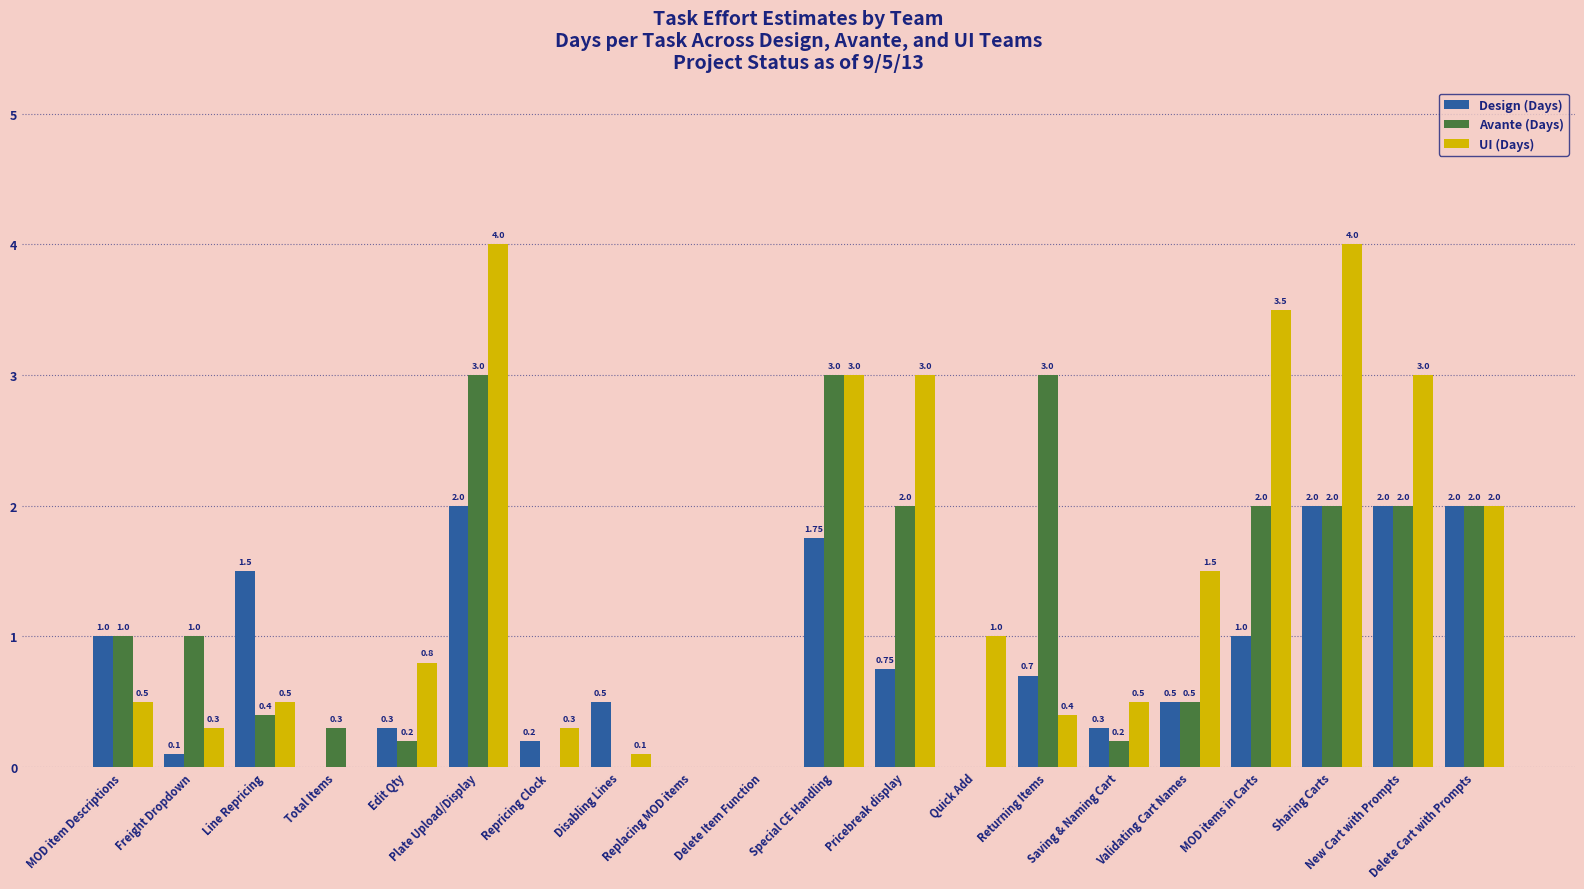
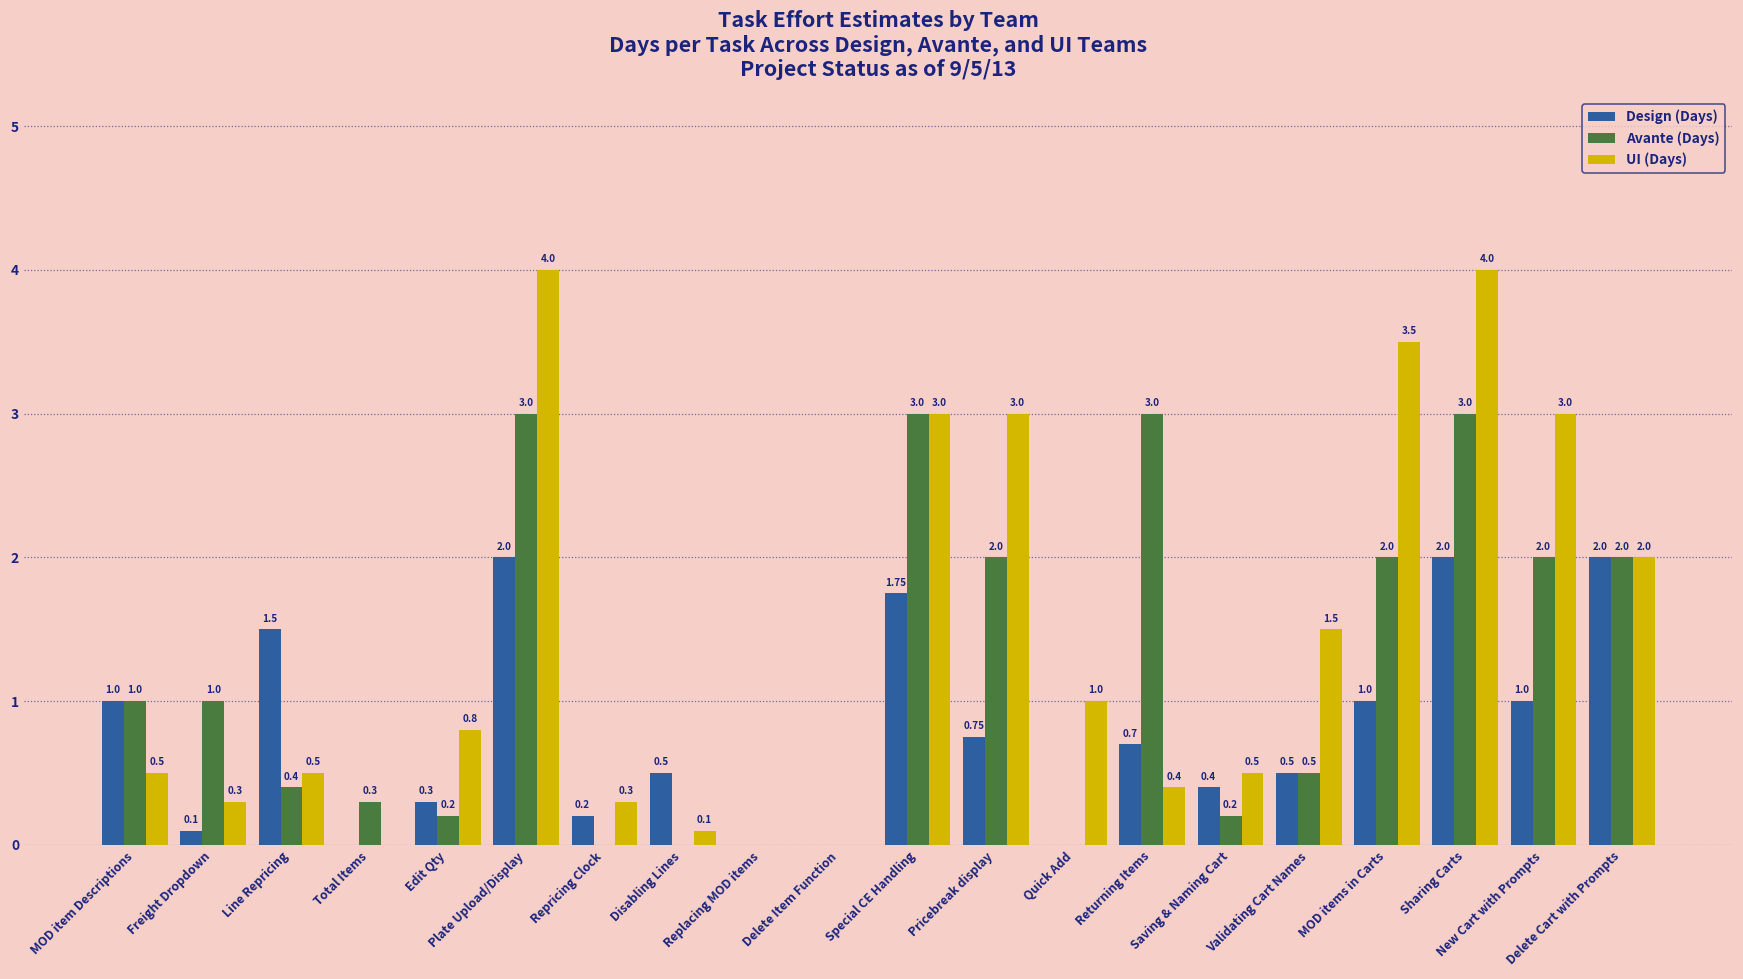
Design (Days), Saving & Naming Cart: 0.3 -> 0.4
Avante (Days), Sharing Carts: 2.0 -> 3.0
Design (Days), New Cart with Prompts: 2.0 -> 1.0
